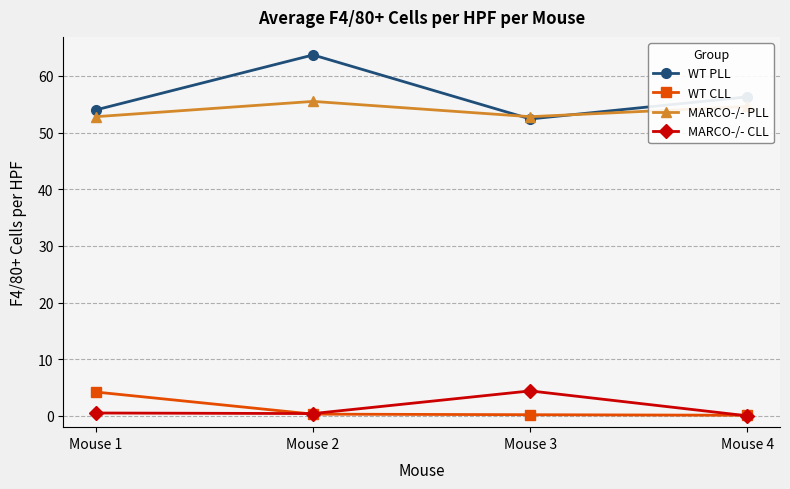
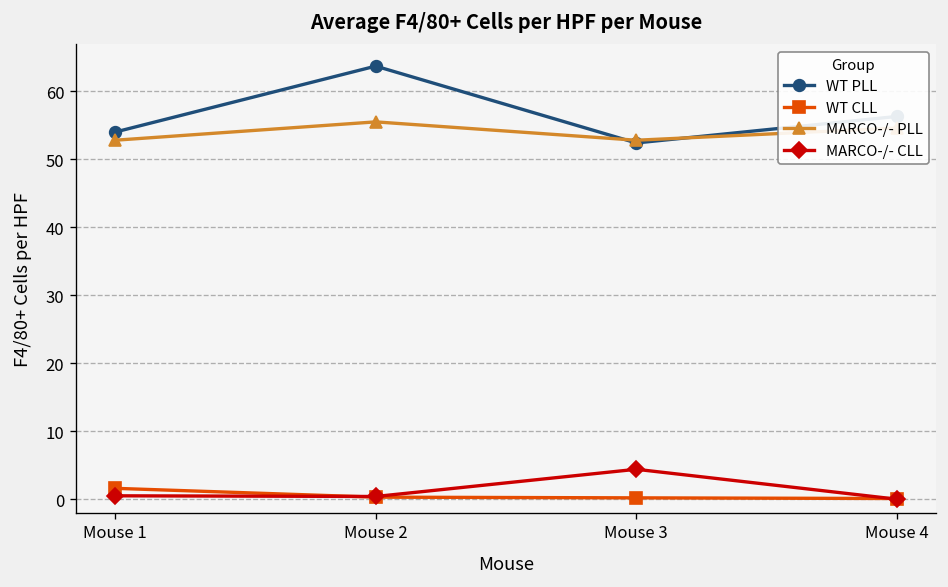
WT CLL, Mouse 1: 4 -> 2
